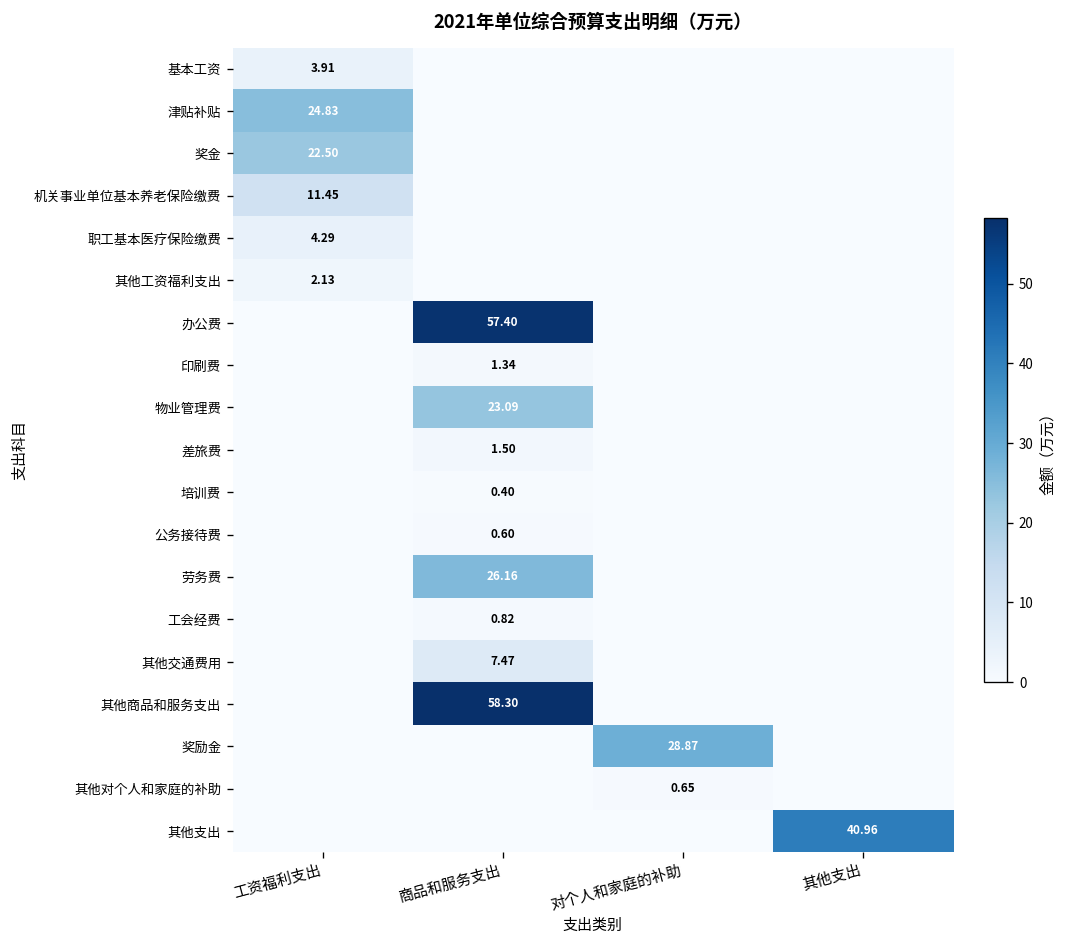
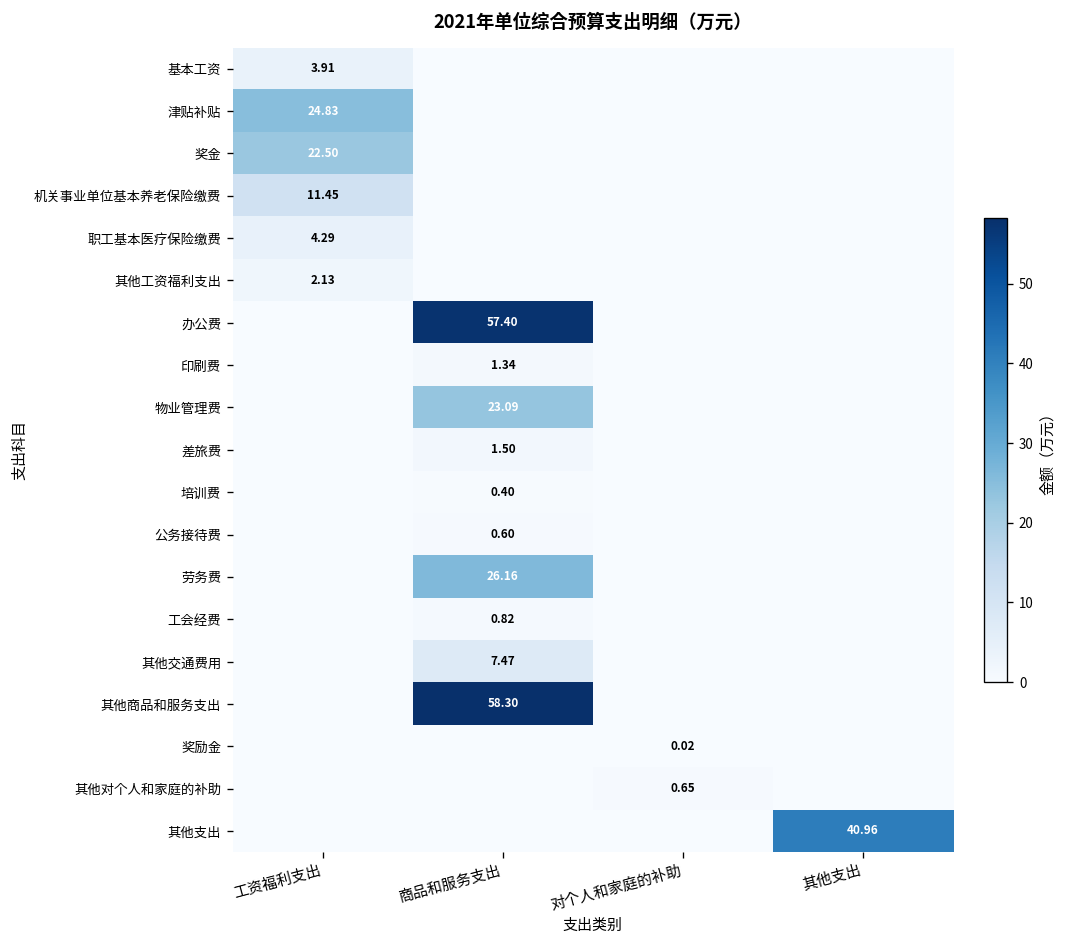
奖励金, 对个人和家庭的补助: 28.87 -> 0.02
